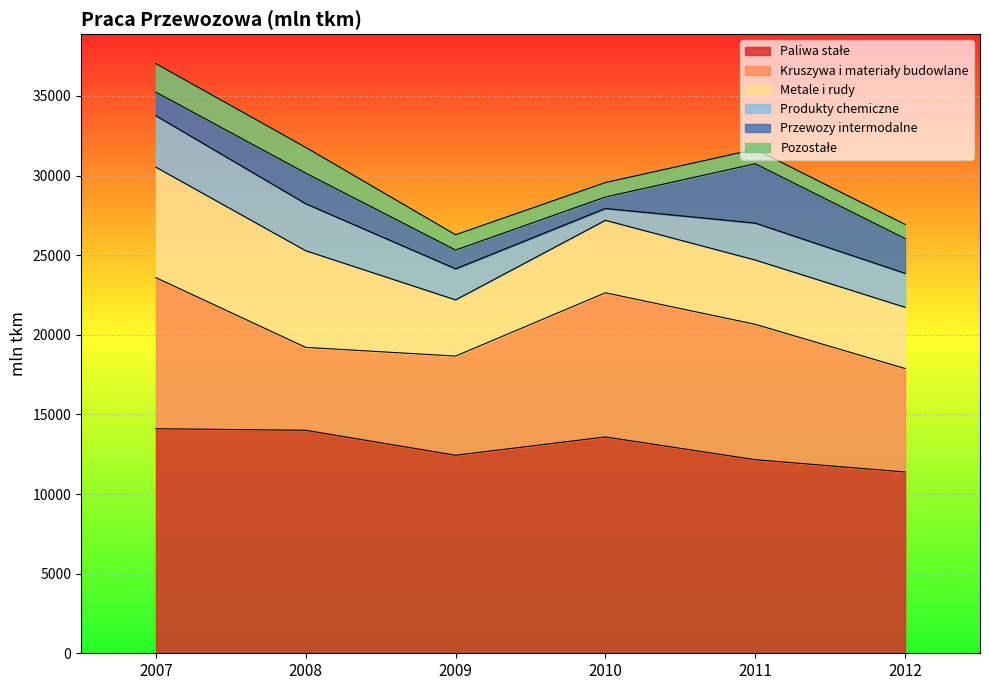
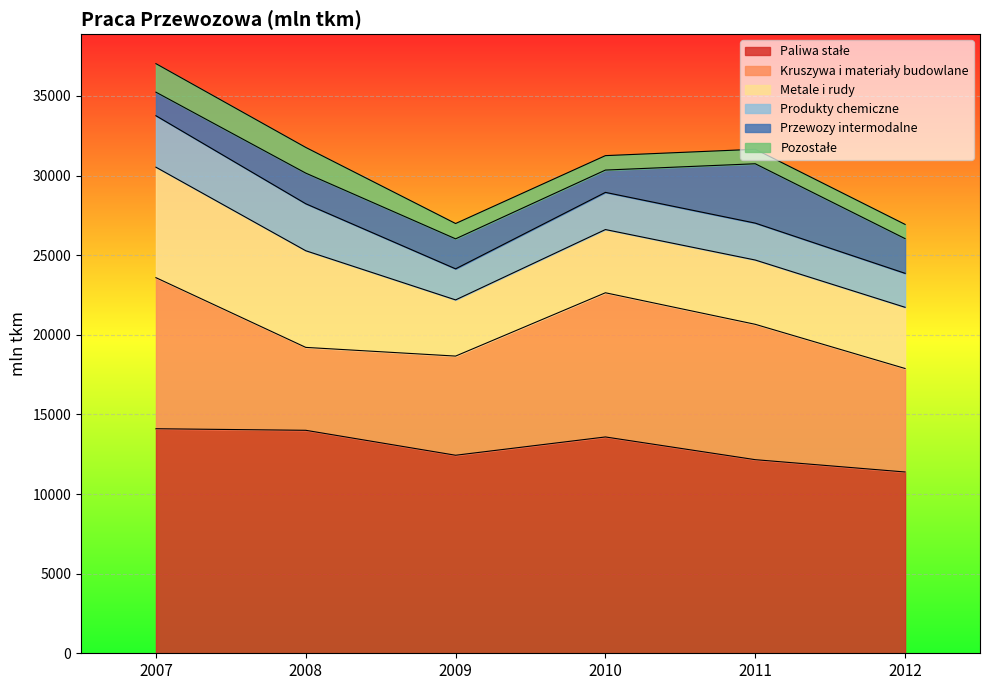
Przewozy intermodalne, 2009: 1200 -> 1900
Metale i rudy, 2010: 4500 -> 4000
Produkty chemiczne, 2010: 700 -> 2300
Przewozy intermodalne, 2010: 700 -> 1400
